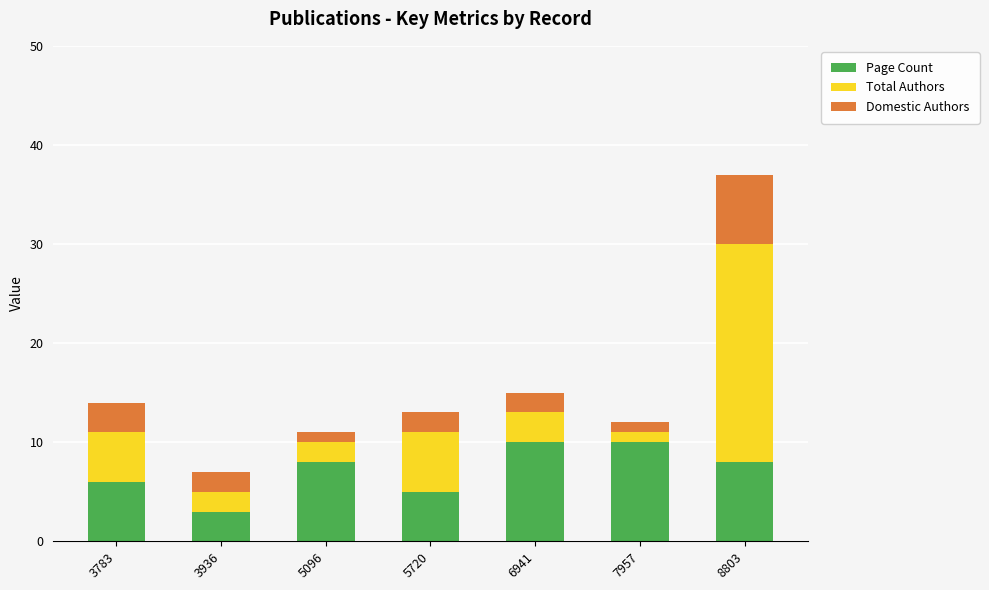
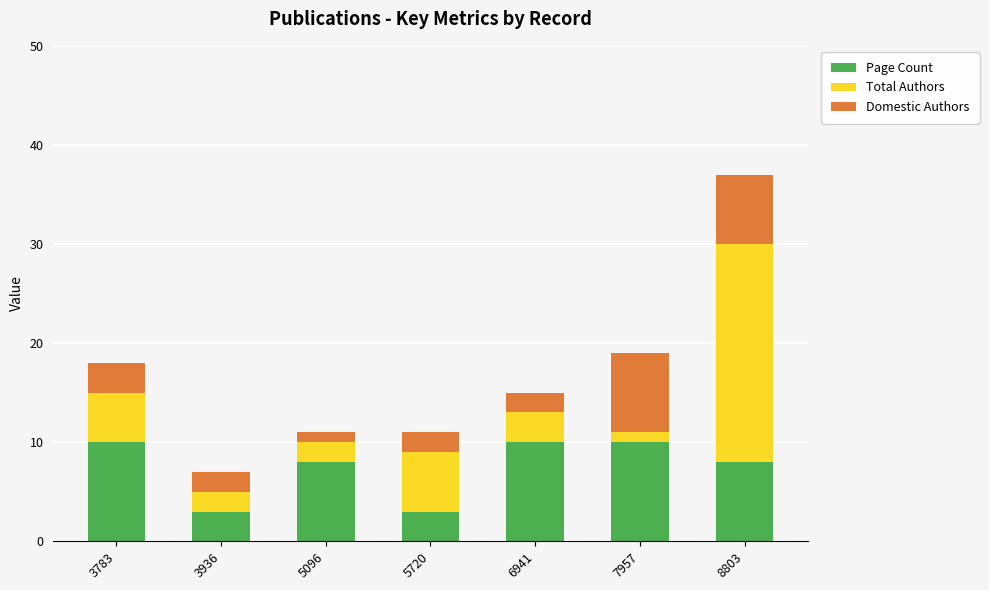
Page Count, 3783: 6 -> 10
Page Count, 5720: 5 -> 3
Domestic Authors, 7957: 1 -> 8
